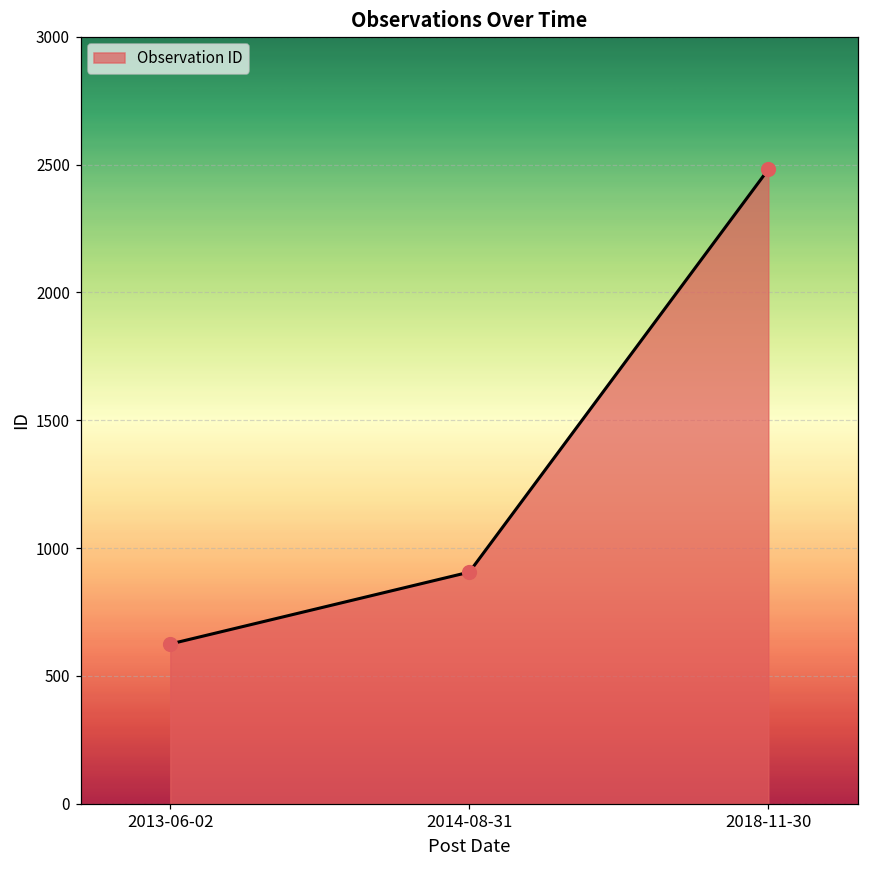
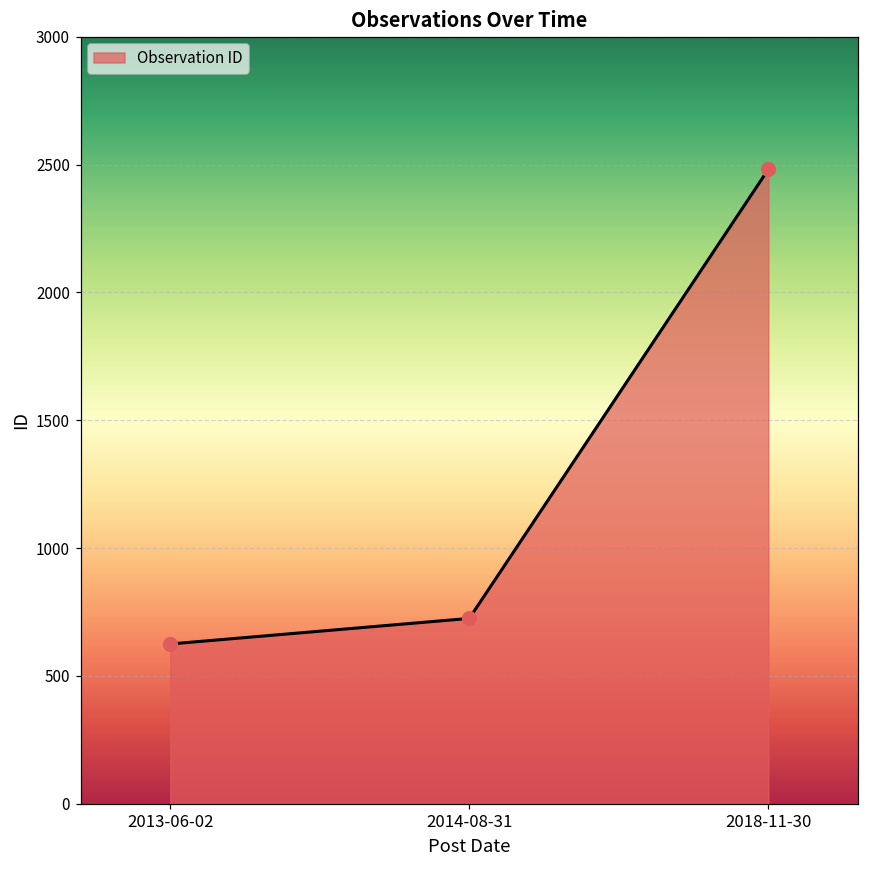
2014-08-31: 910 -> 730
